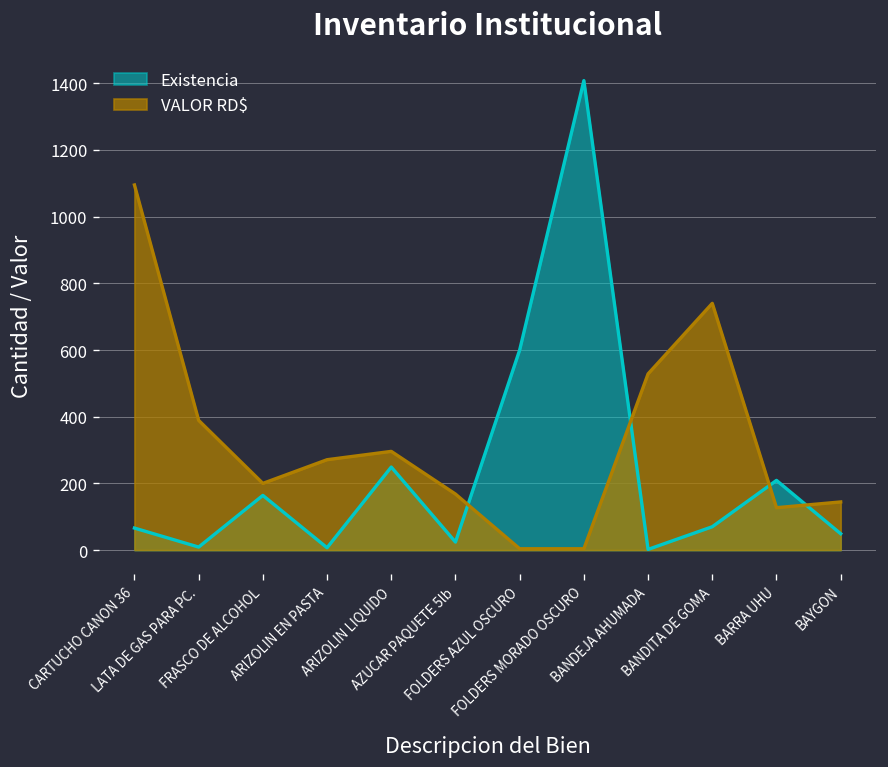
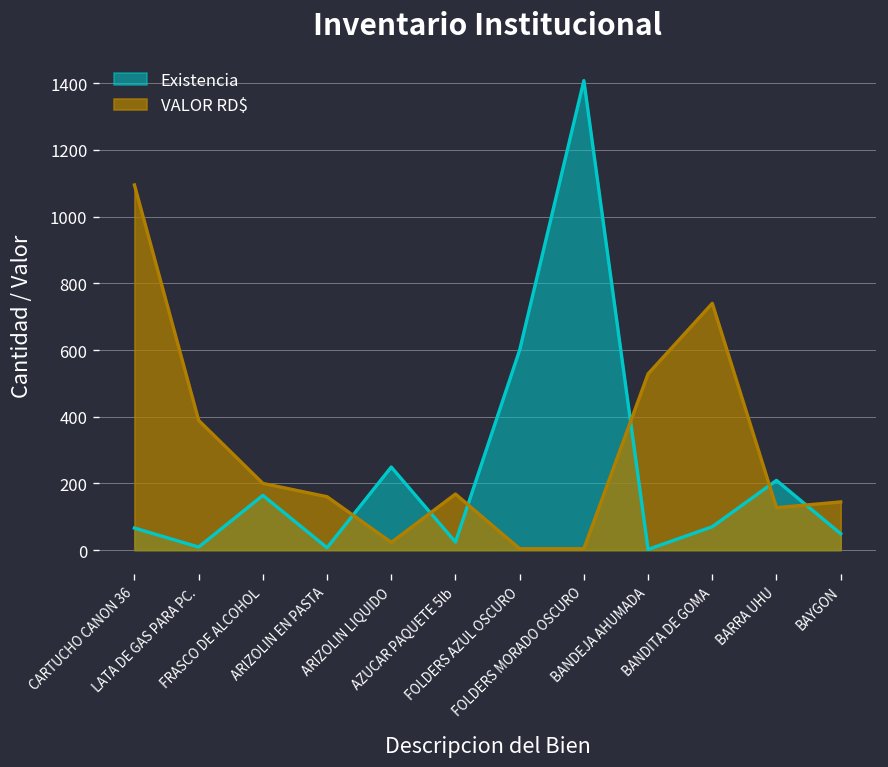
VALOR RD$, ARIZOLIN EN PASTA: 270 -> 160
VALOR RD$, ARIZOLIN LIQUIDO: 300 -> 20
